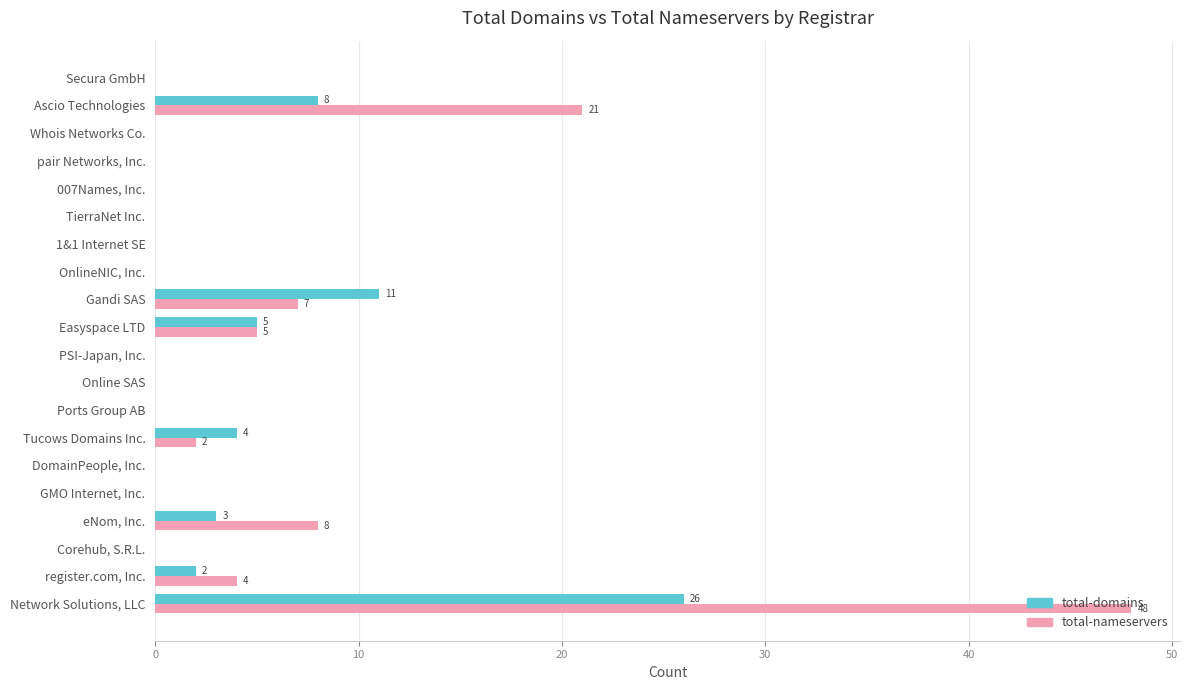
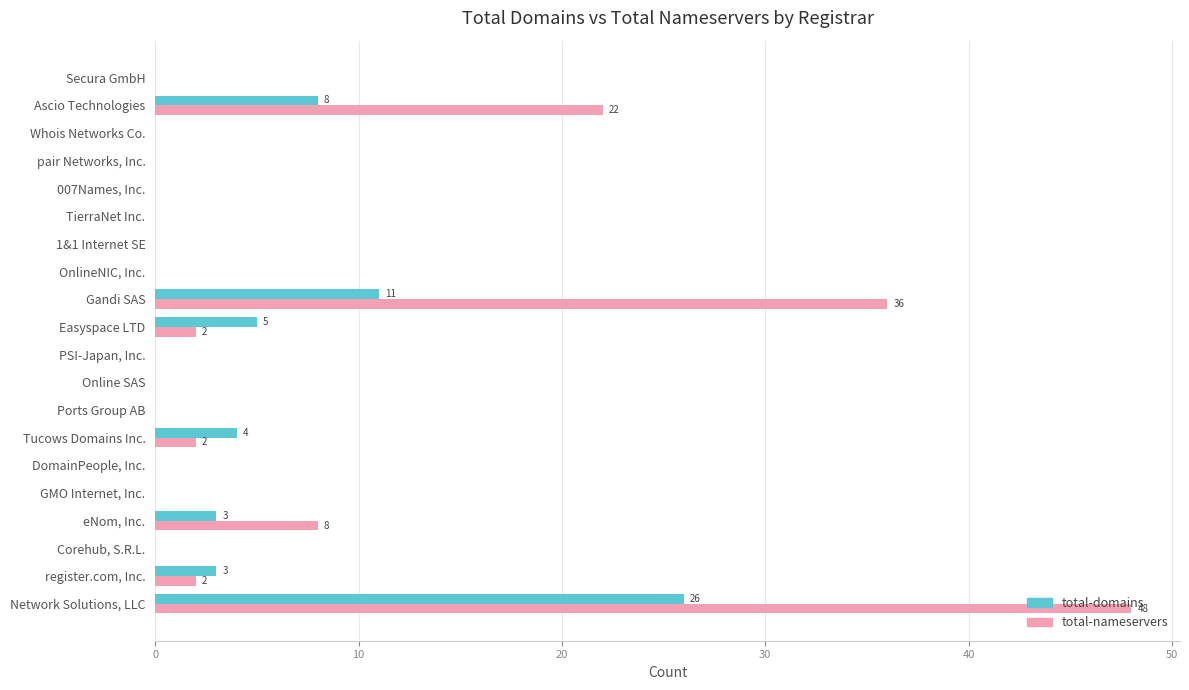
total-nameservers, Ascio Technologies: 21 -> 22
total-nameservers, Gandi SAS: 7 -> 36
total-nameservers, Easyspace LTD: 5 -> 2
total-domains, register.com, Inc.: 2 -> 3
total-nameservers, register.com, Inc.: 4 -> 2
